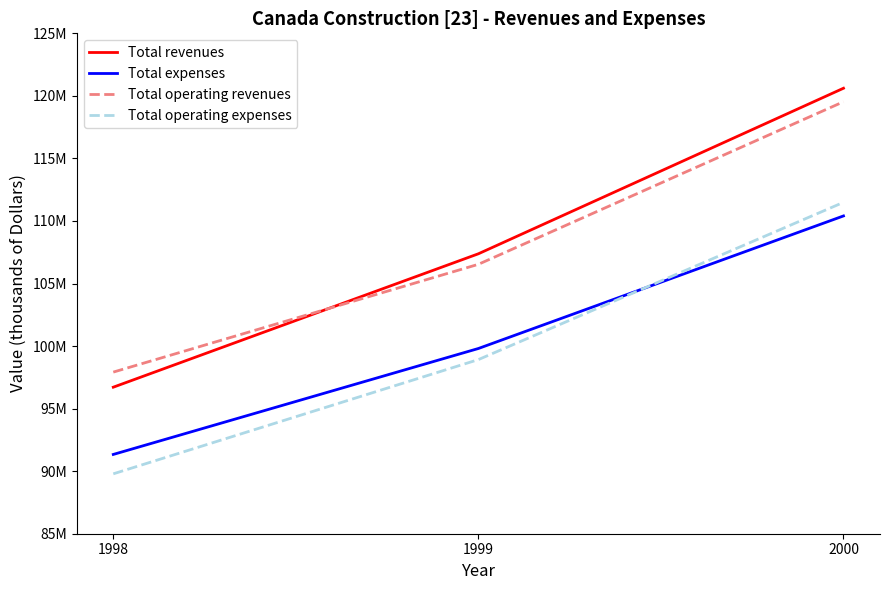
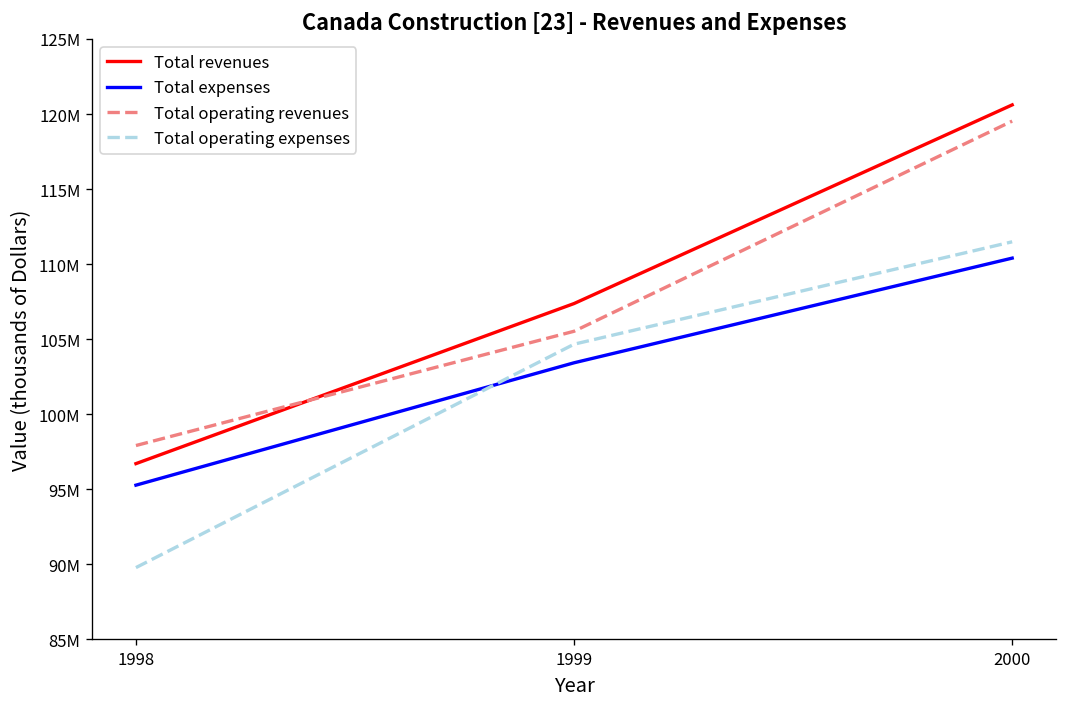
Total expenses, 1998: 91300000 -> 95300000
Total expenses, 1999: 99800000 -> 103400000
Total operating revenues, 1999: 106500000 -> 105500000
Total operating expenses, 1999: 98900000 -> 104700000
